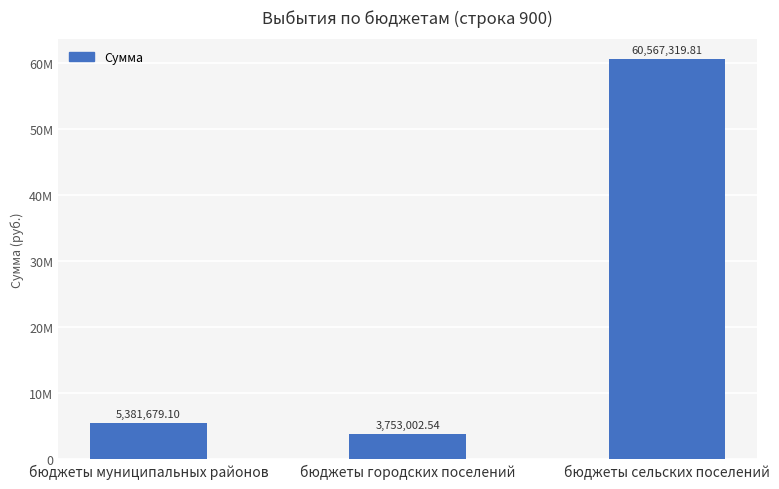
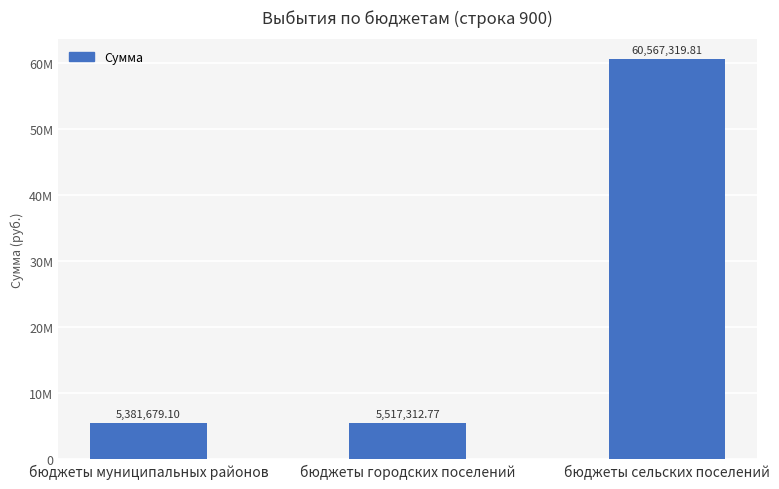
бюджеты городских поселений: 3,753,002.54 -> 5,517,312.77
